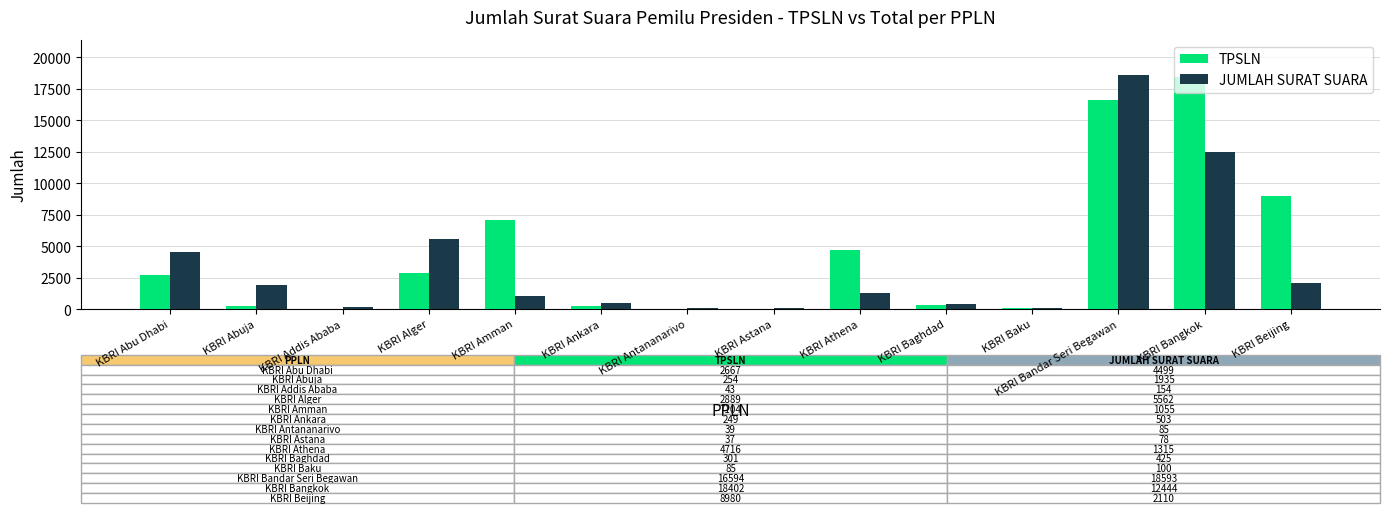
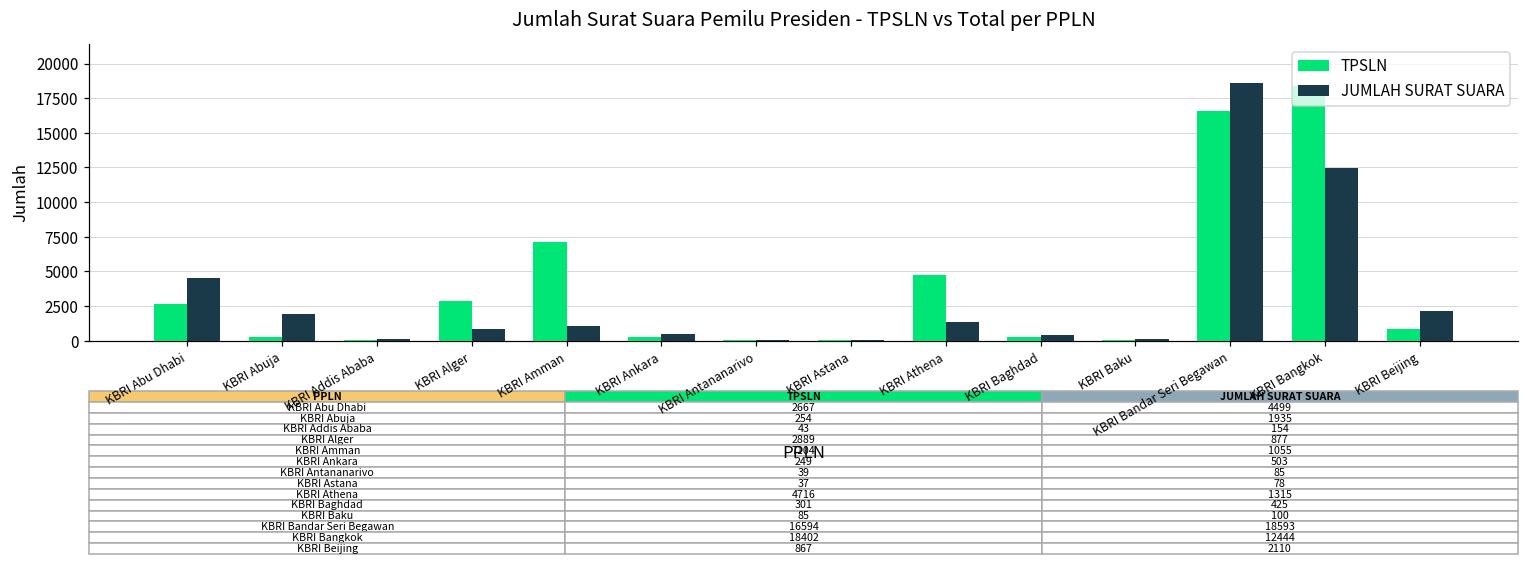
JUMLAH SURAT SUARA, KBRI Alger: 5562 -> 877
TPSLN, KBRI Beijing: 8980 -> 867
